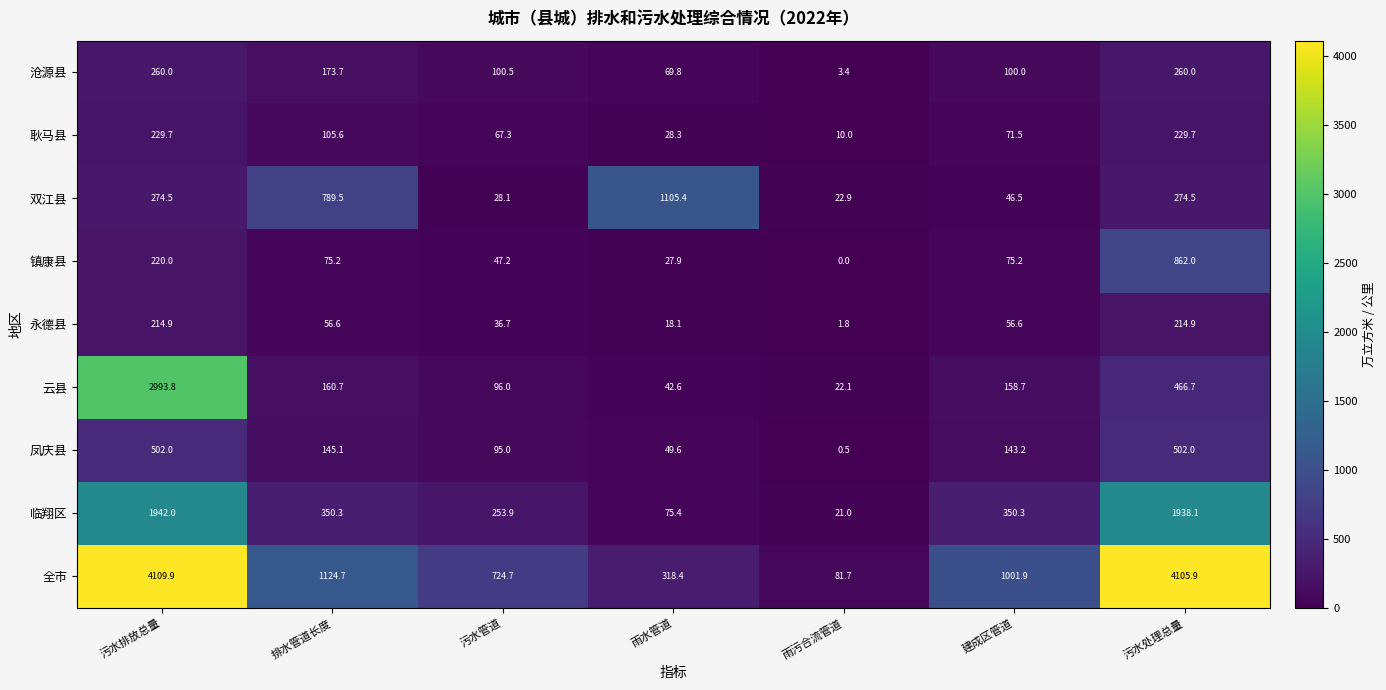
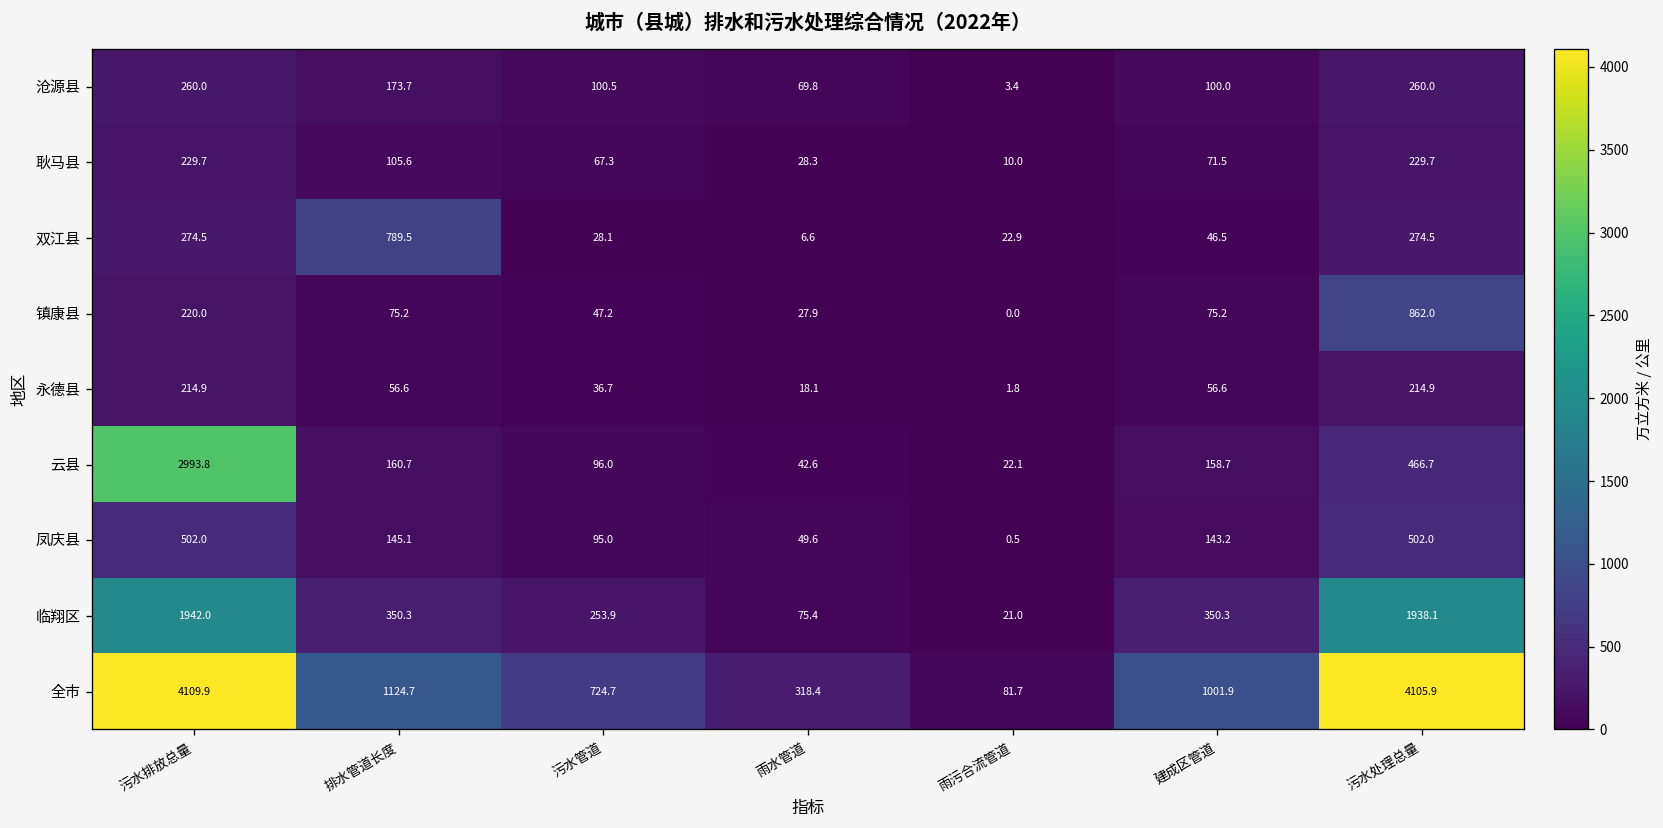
双江县, 雨水管道: 1105.4 -> 6.6
